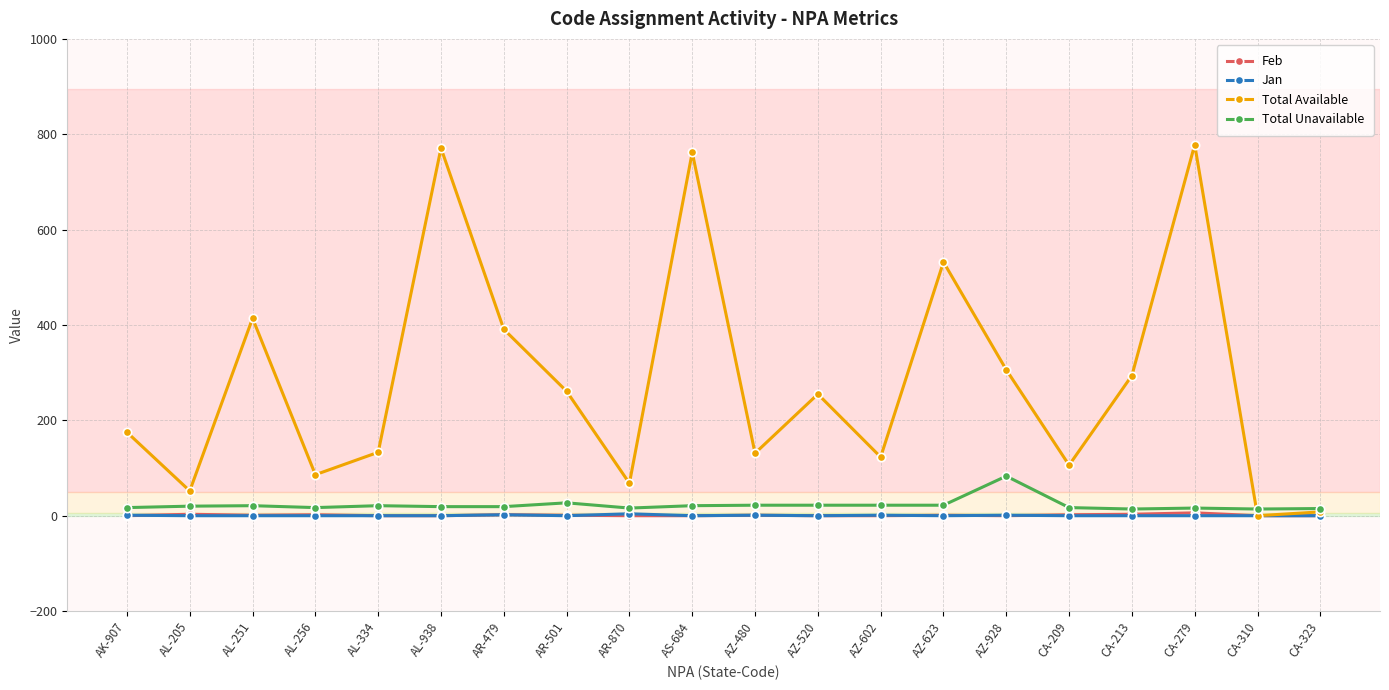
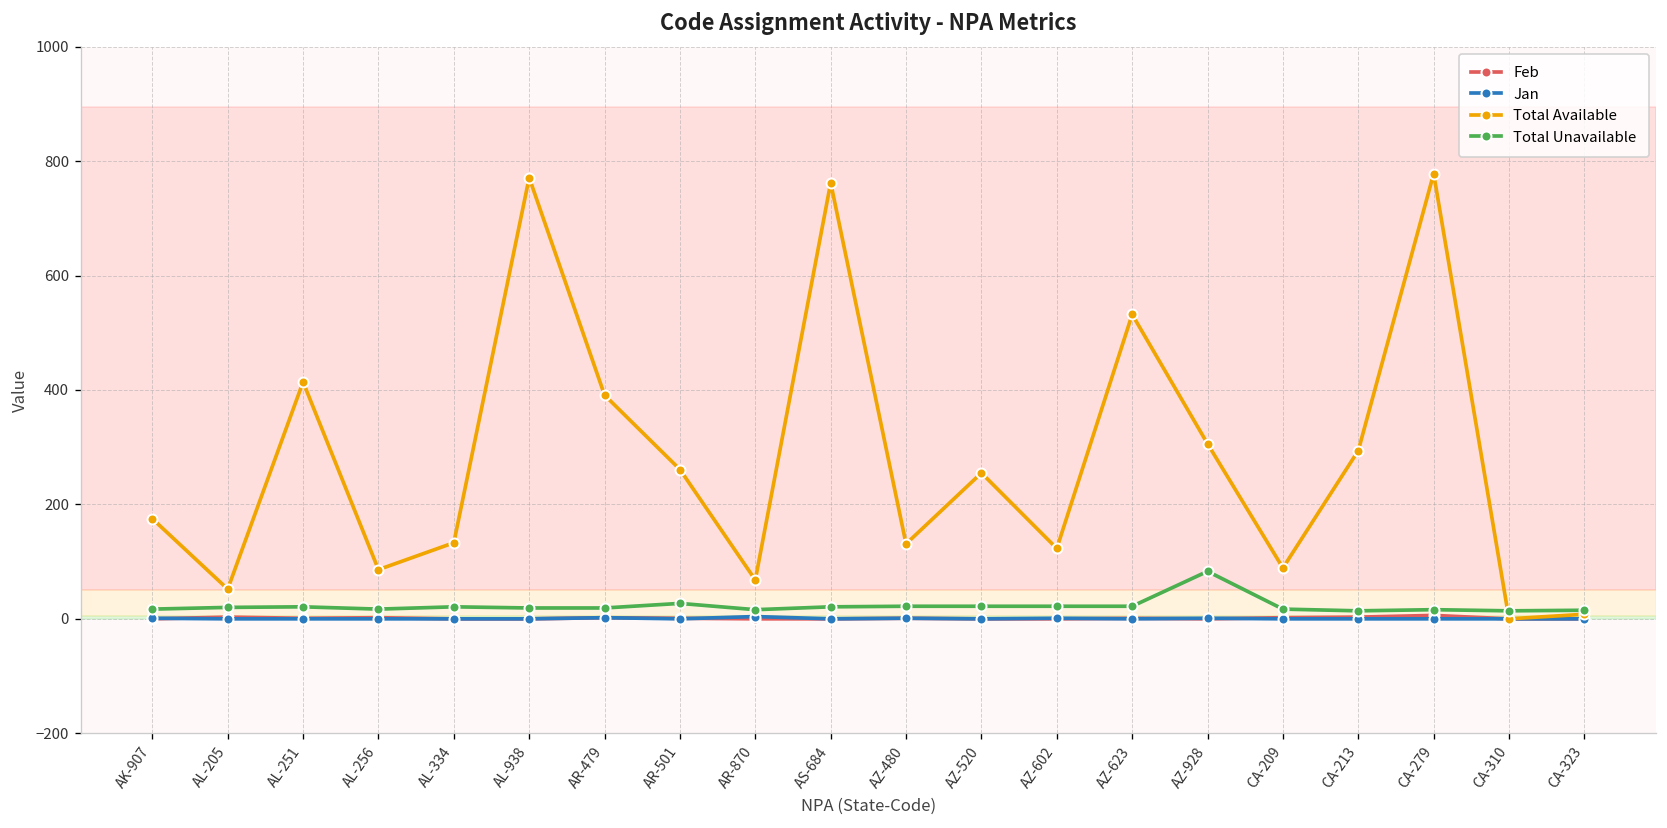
Total Available, CA-209: 110 -> 90
